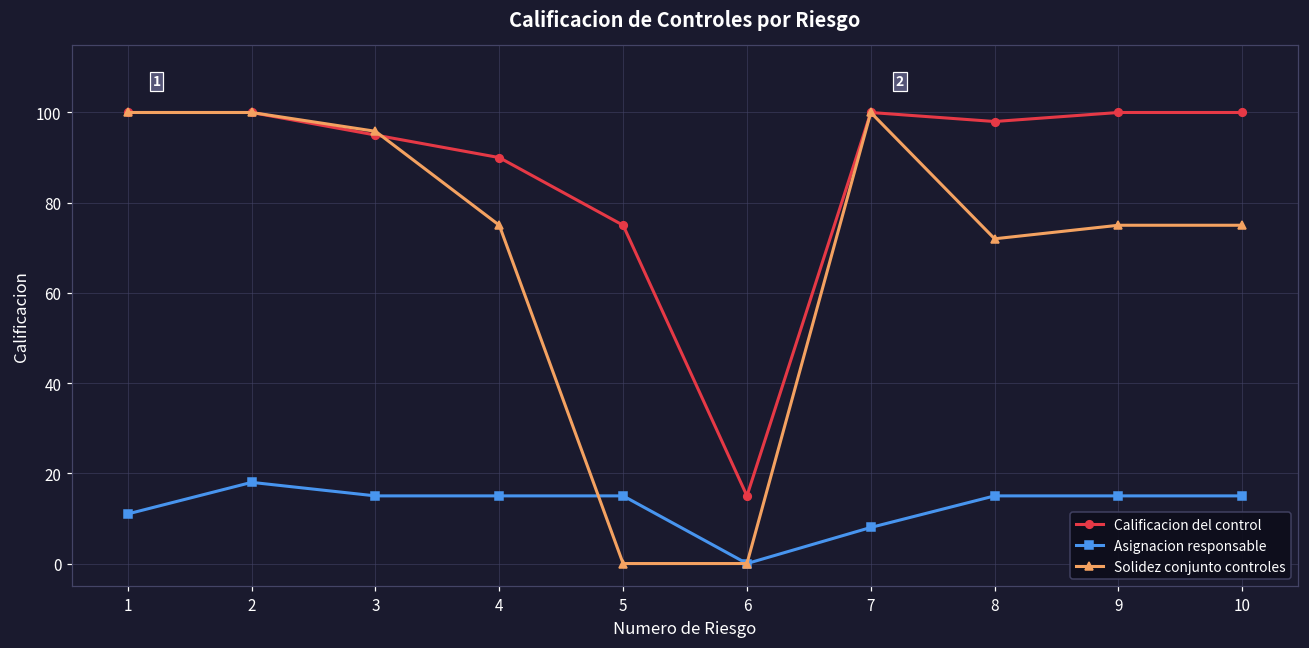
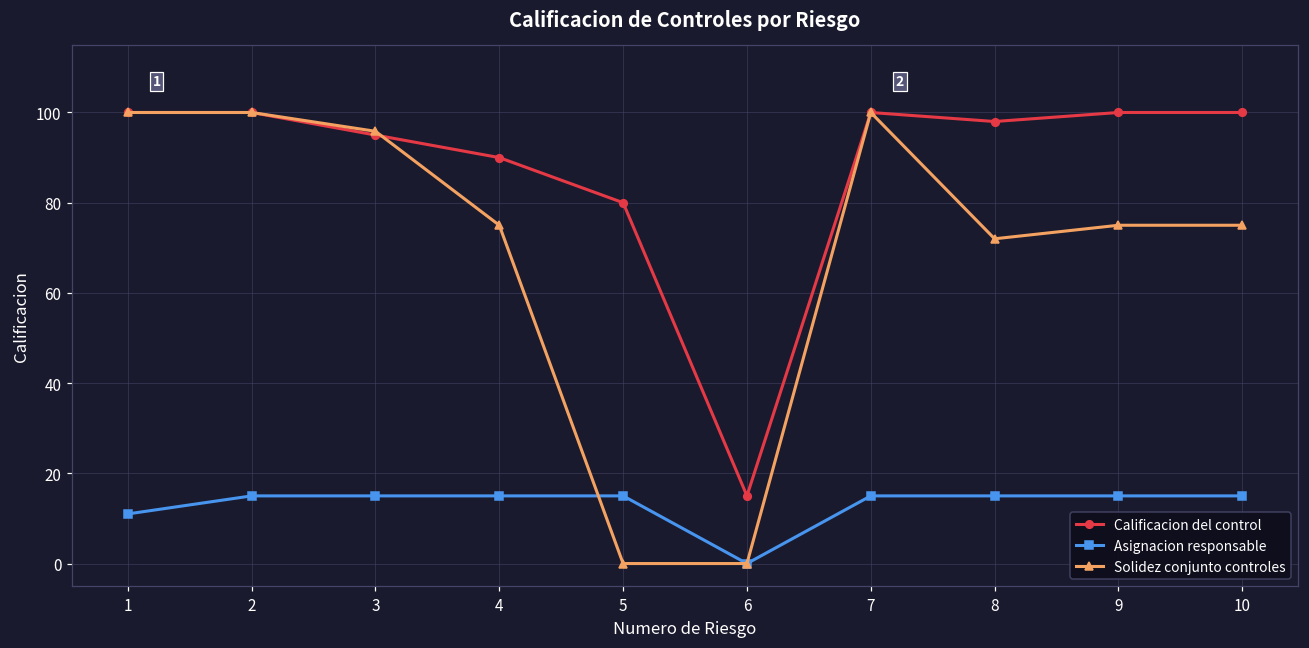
Asignacion responsable, 2: 18 -> 15
Calificacion del control, 5: 75 -> 80
Asignacion responsable, 7: 8 -> 15
